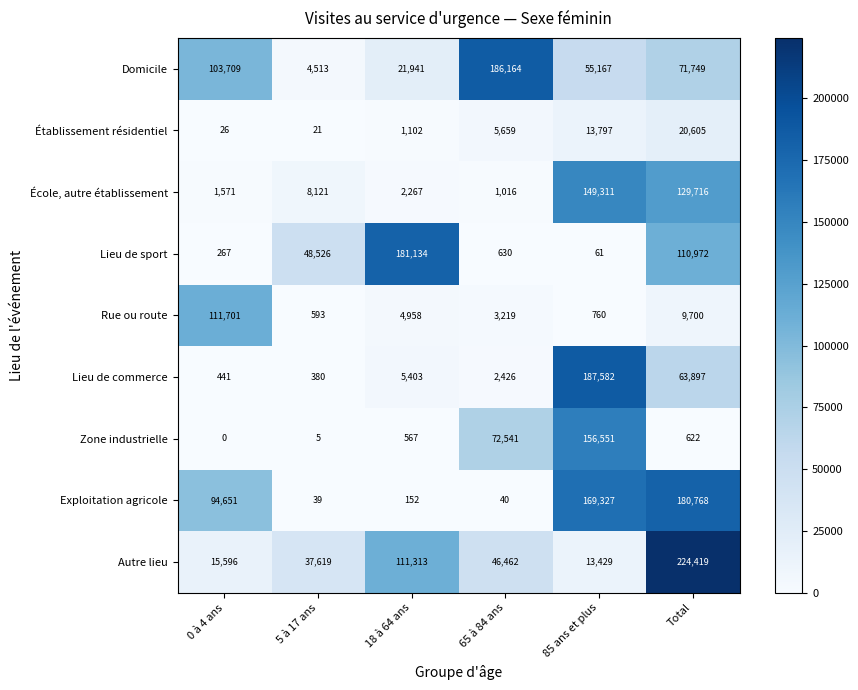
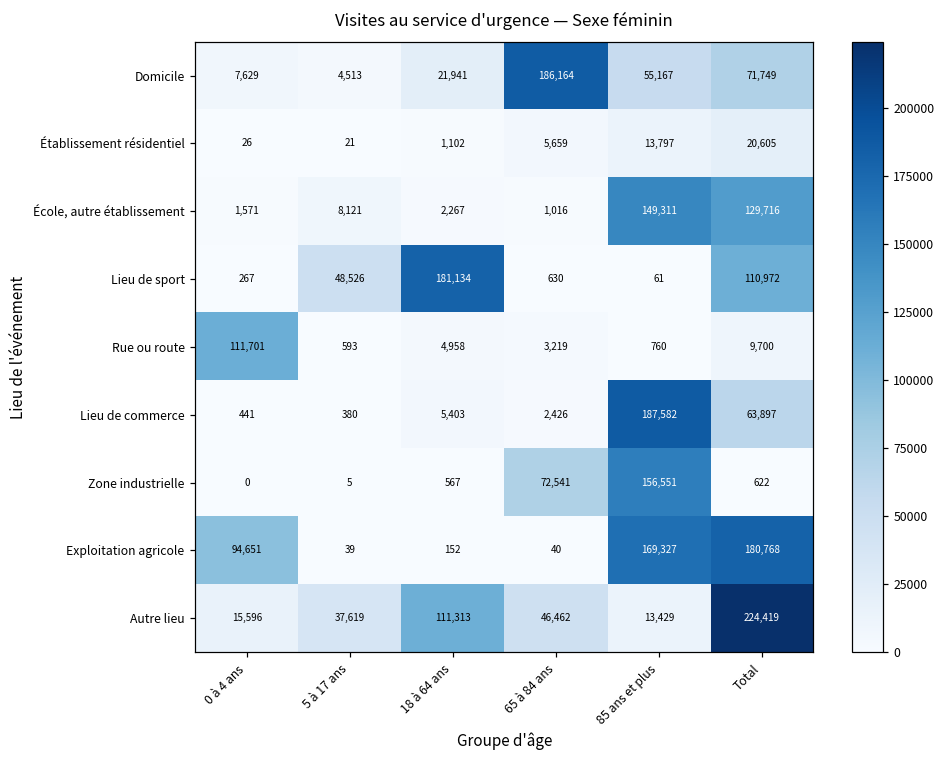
Domicile, 0 à 4 ans: 103,709 -> 7,629
